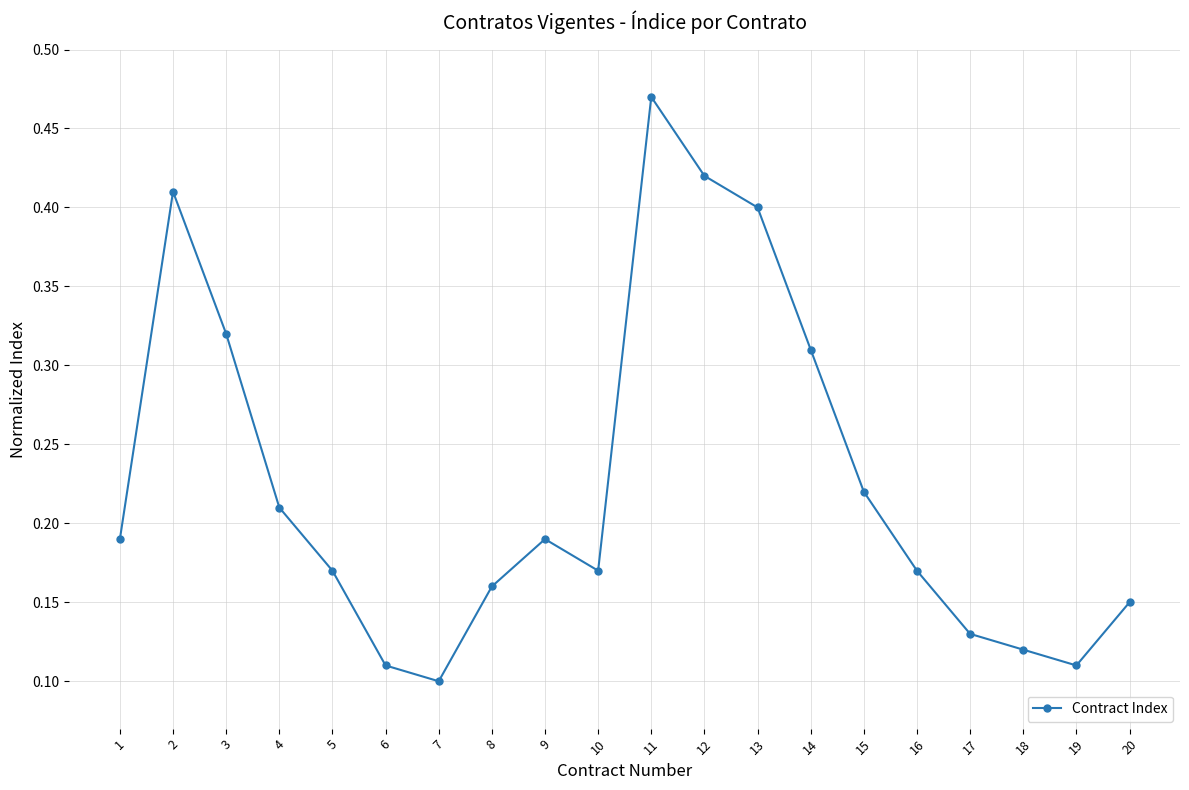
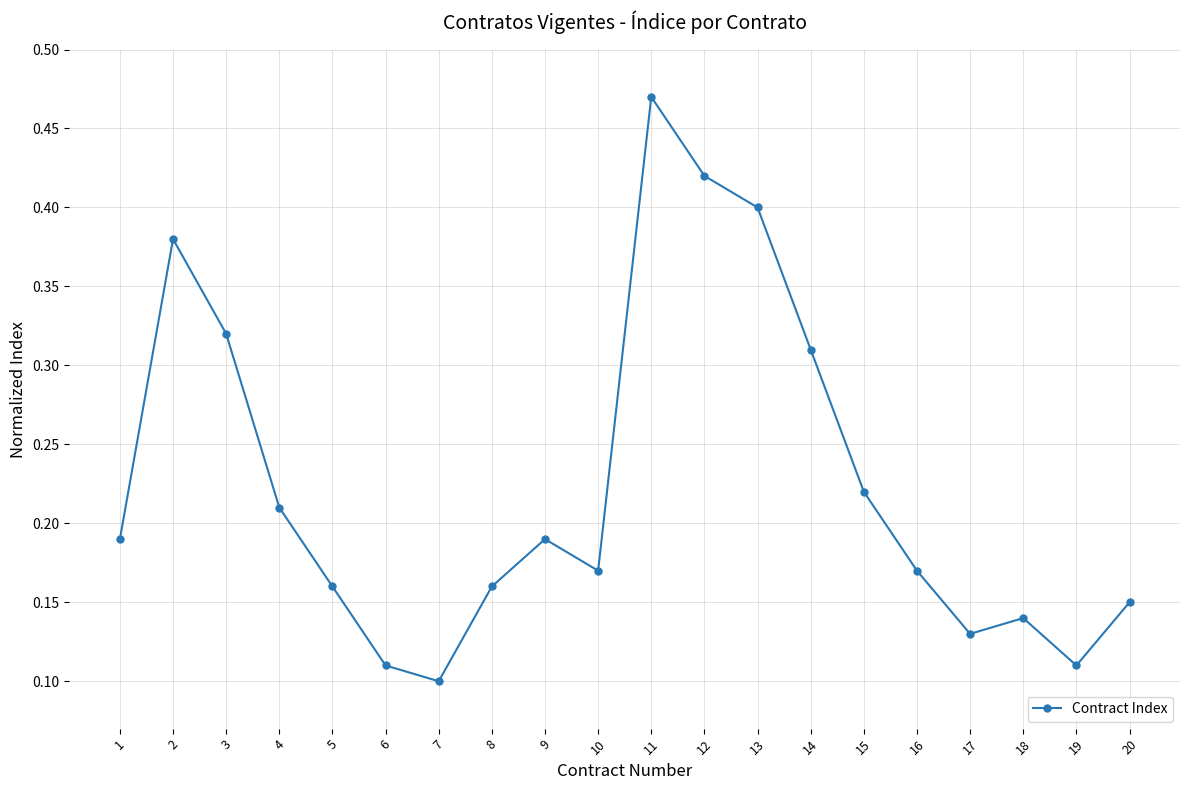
2: 0.41 -> 0.38
5: 0.17 -> 0.16
18: 0.12 -> 0.14
